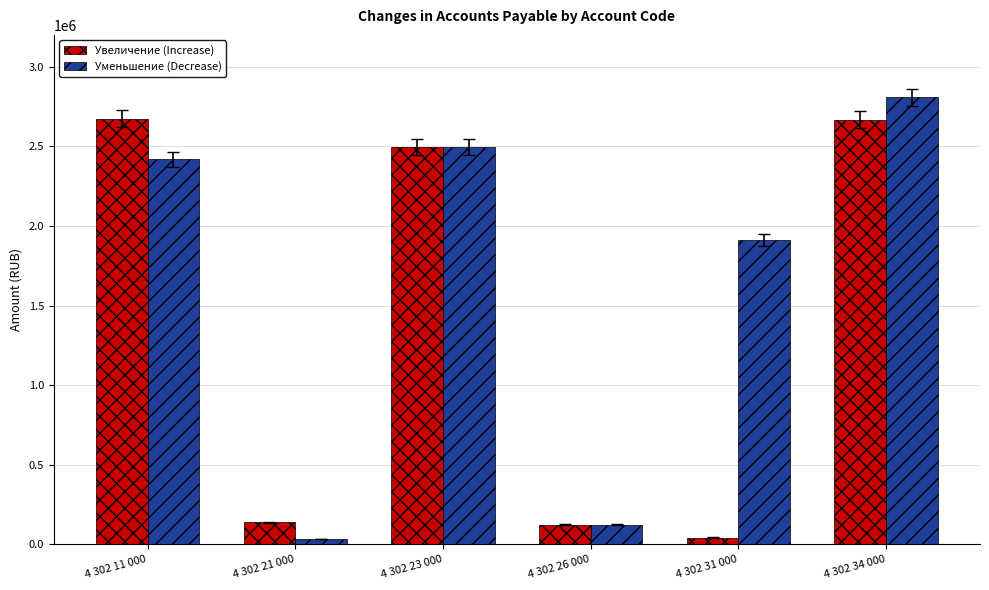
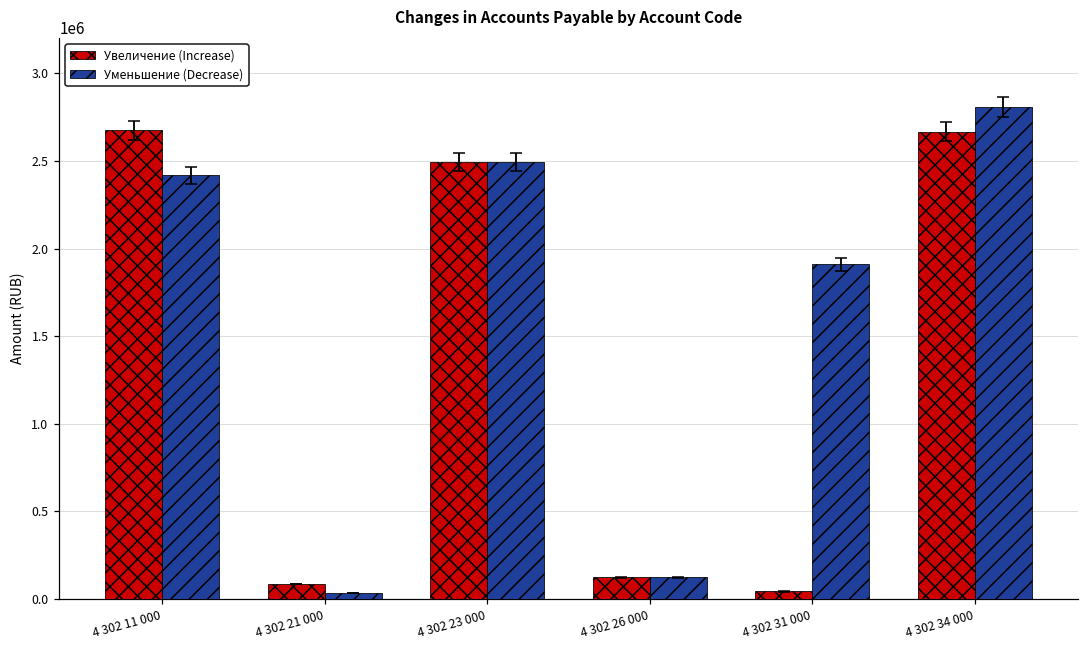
Увеличение (Increase), 4 302 21 000: 140000 -> 80000
